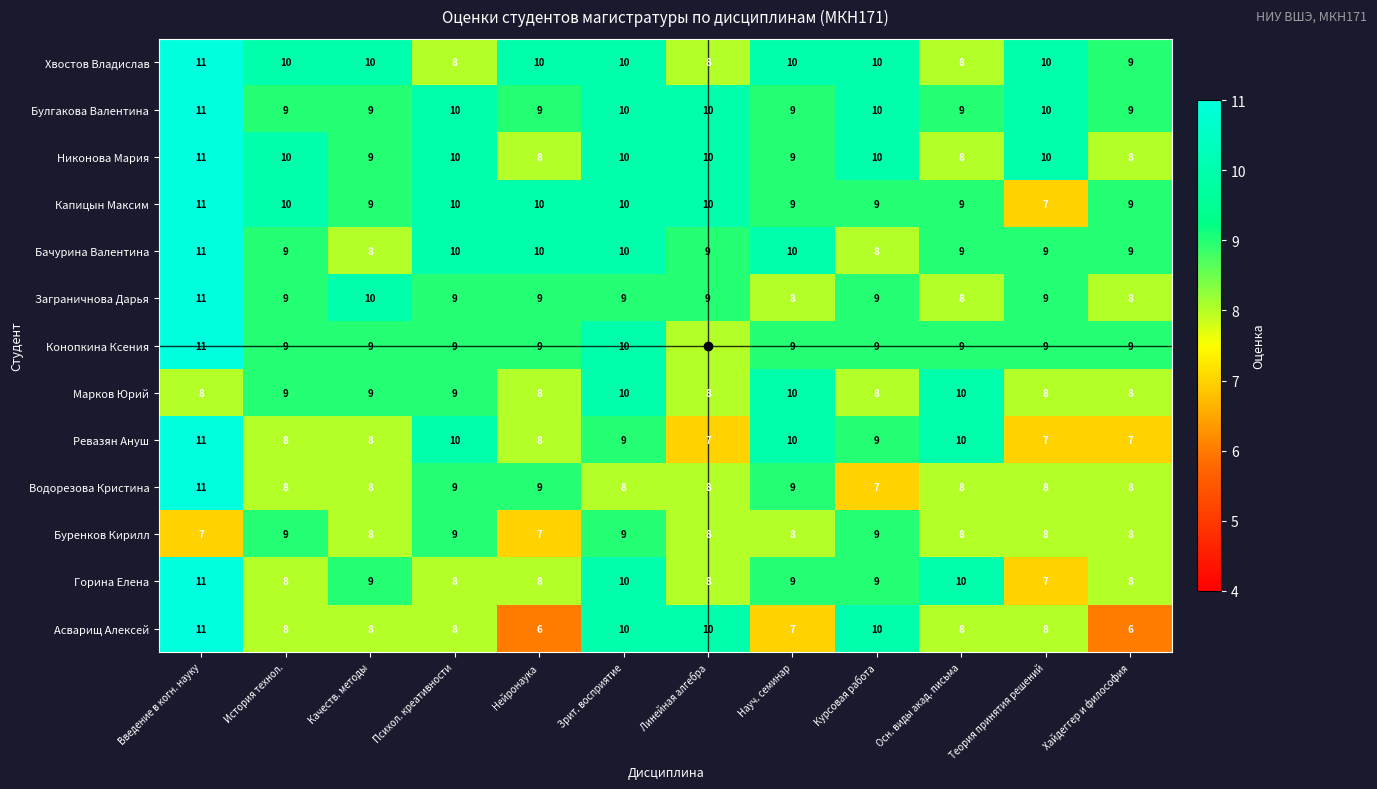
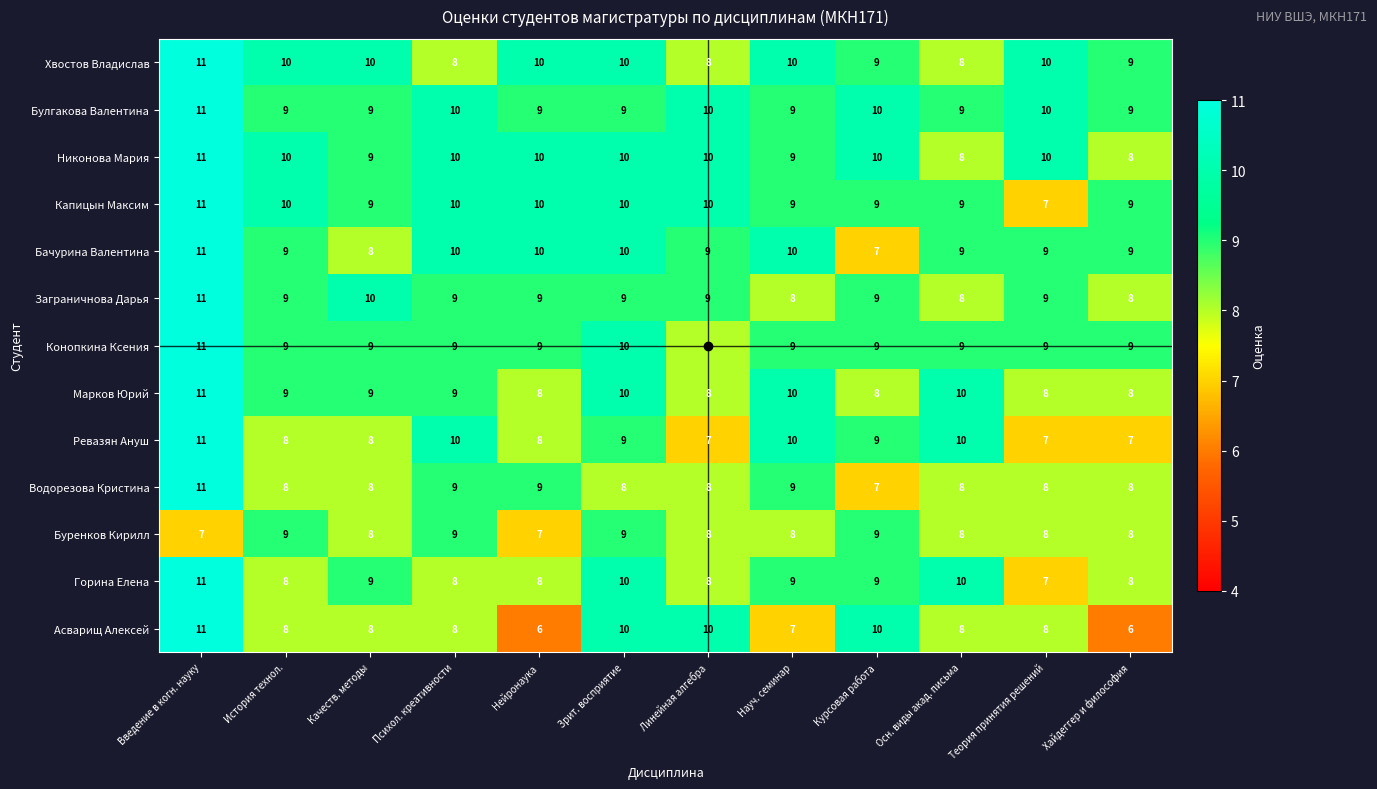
Хвостов Владислав, Курсовая работа: 10 -> 9
Булгакова Валентина, Зрит. восприятие: 10 -> 9
Никонова Мария, Нейронаука: 8 -> 10
Бачурина Валентина, Курсовая работа: 8 -> 7
Марков Юрий, Введение в когн. науку: 8 -> 11
